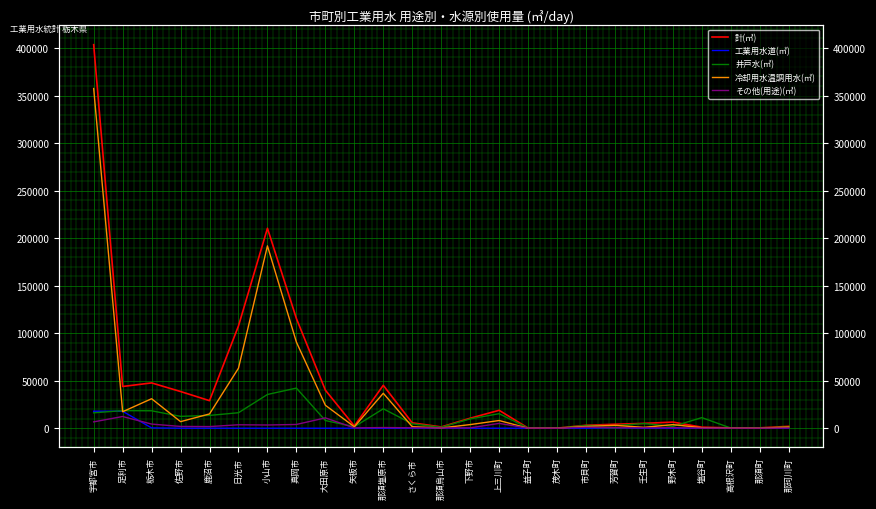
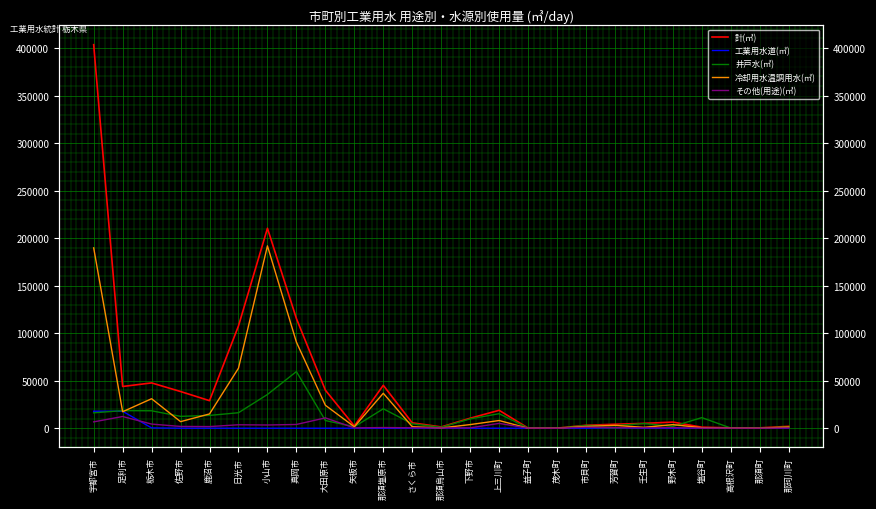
冷却用水温調用水(㎥), 宇都宮市: 360000 -> 190000
井戸水(㎥), 真岡市: 40000 -> 60000
